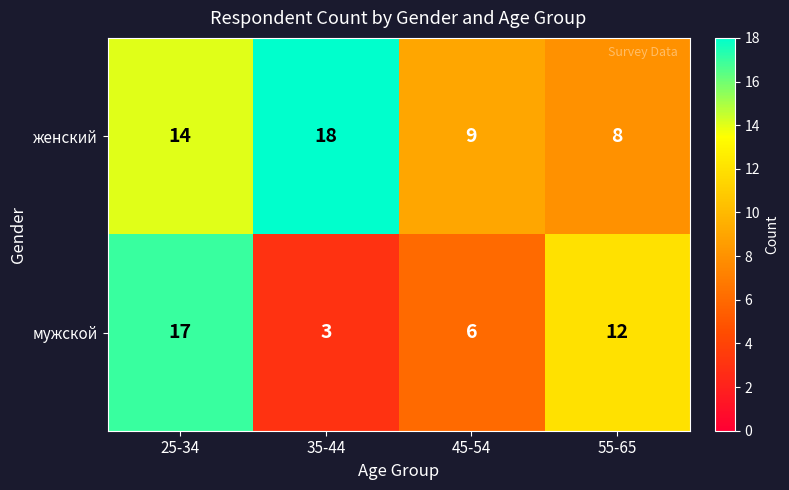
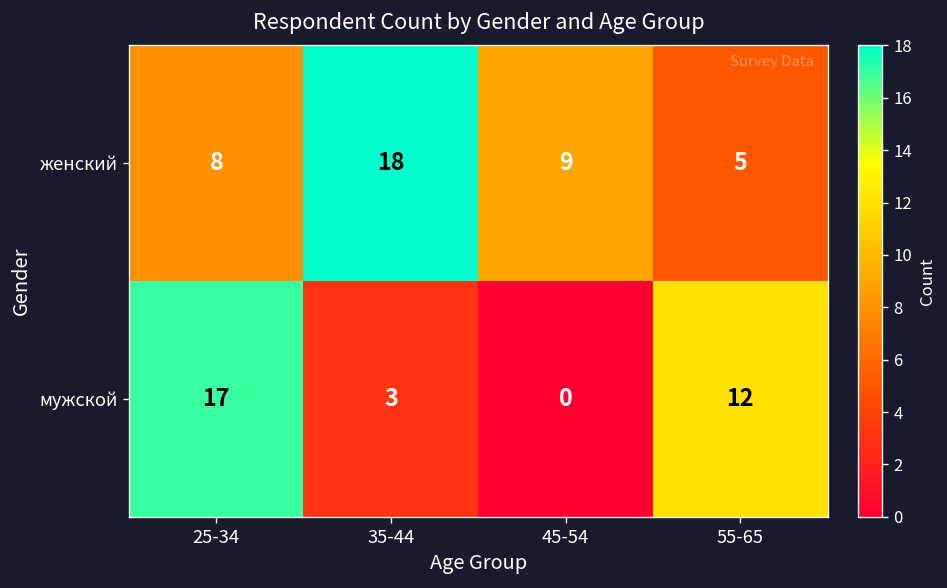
женский, 25-34: 14 -> 8
женский, 55-65: 8 -> 5
мужской, 45-54: 6 -> 0
